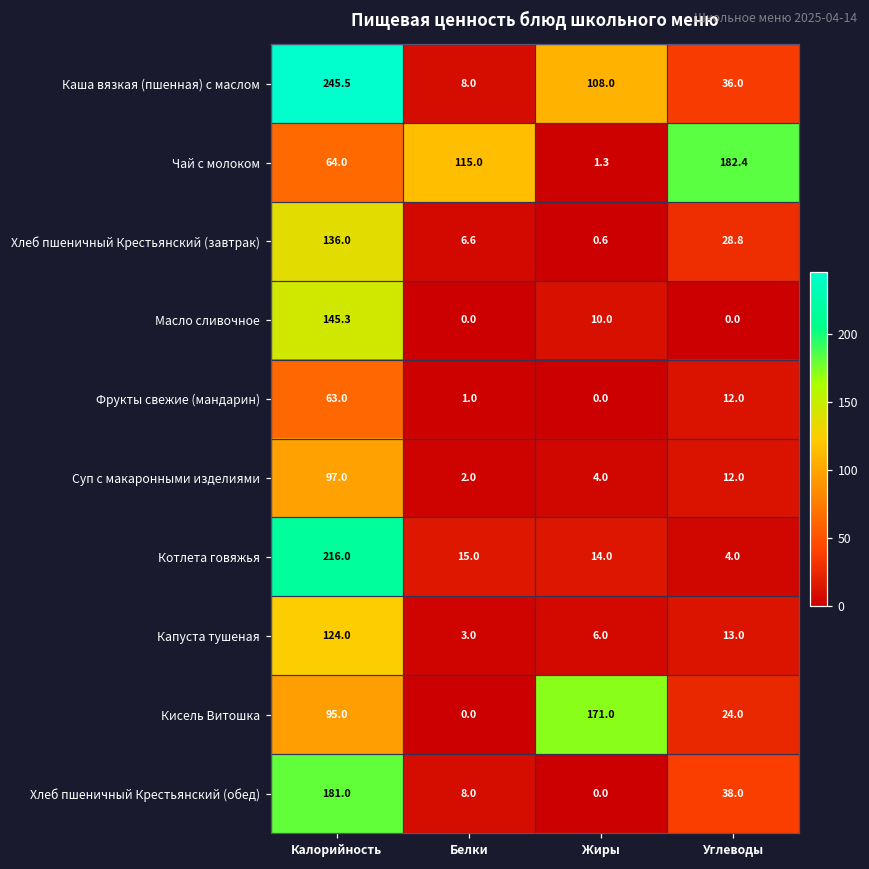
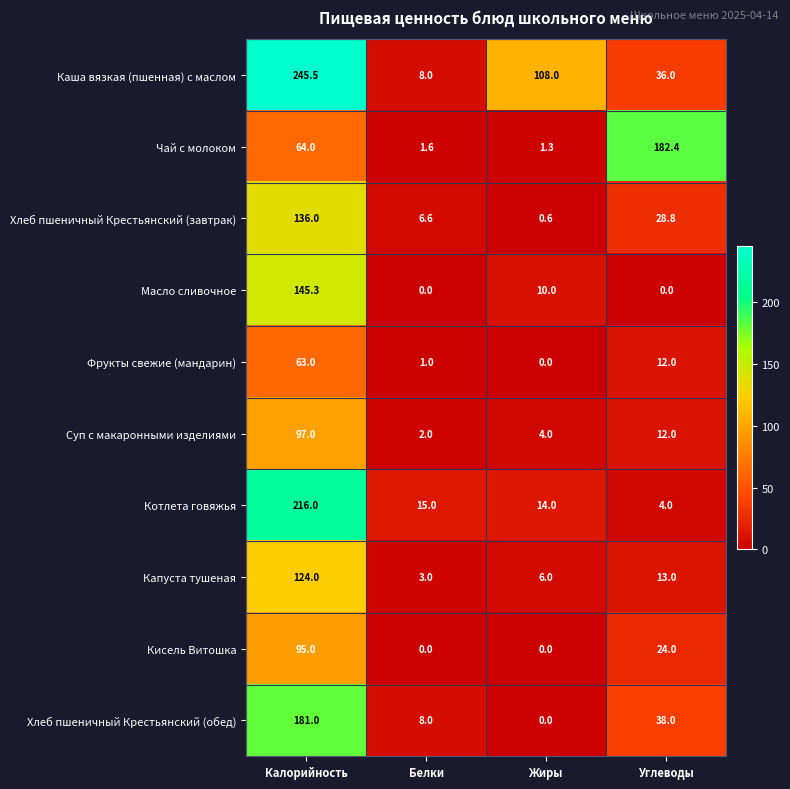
Чай с молоком, Белки: 115.0 -> 1.6
Кисель Витошка, Жиры: 171.0 -> 0.0
